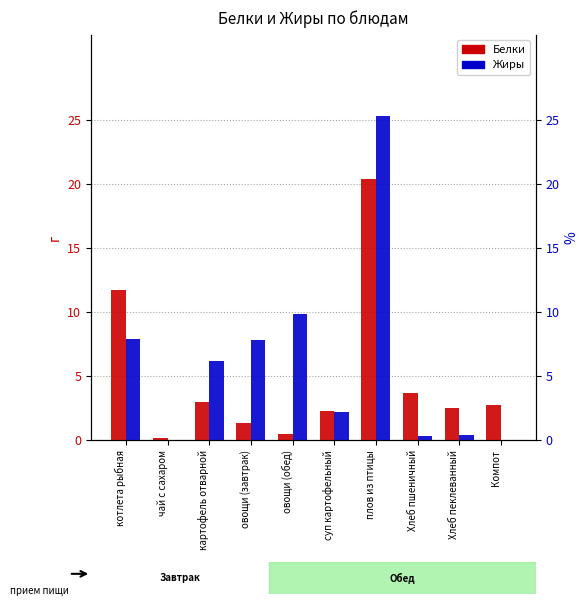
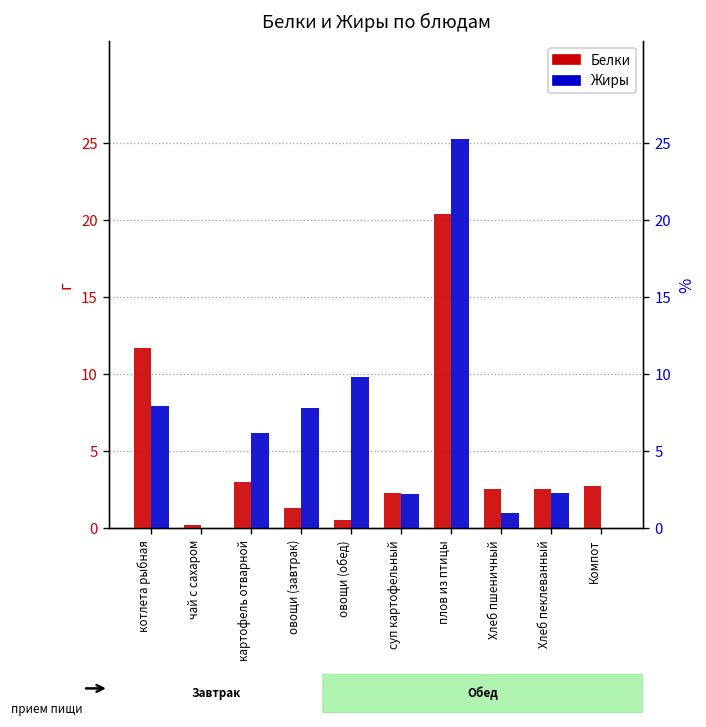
Белки, Хлеб пшеничный: 3.7 -> 2.5
Жиры, Хлеб пшеничный: 0.3 -> 1.0
Жиры, Хлеб пеклеванный: 0.4 -> 2.3
